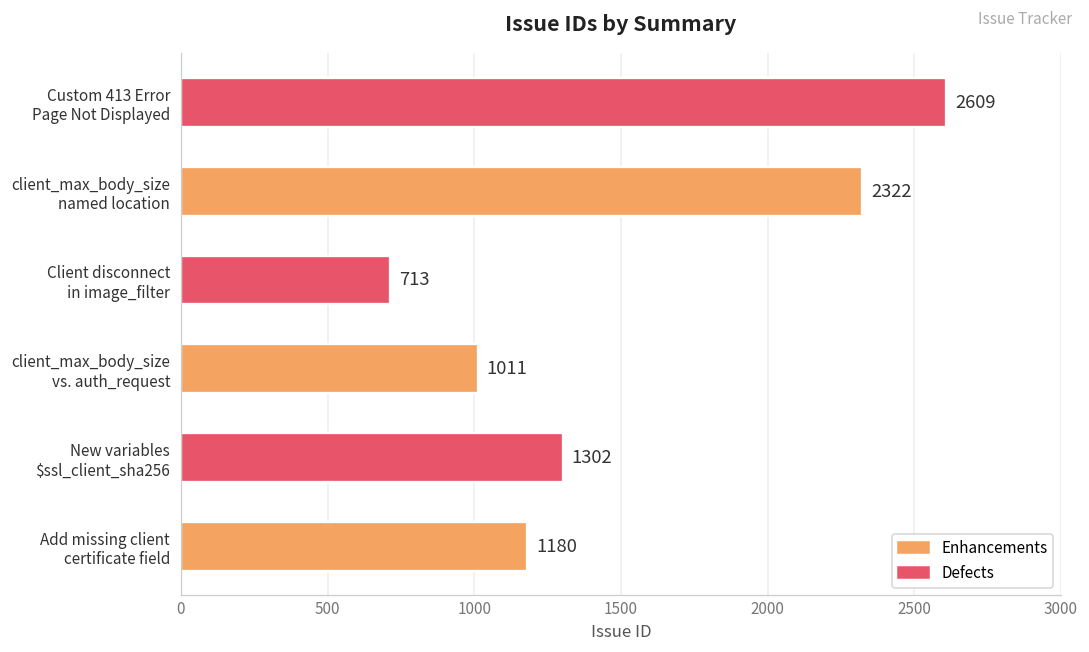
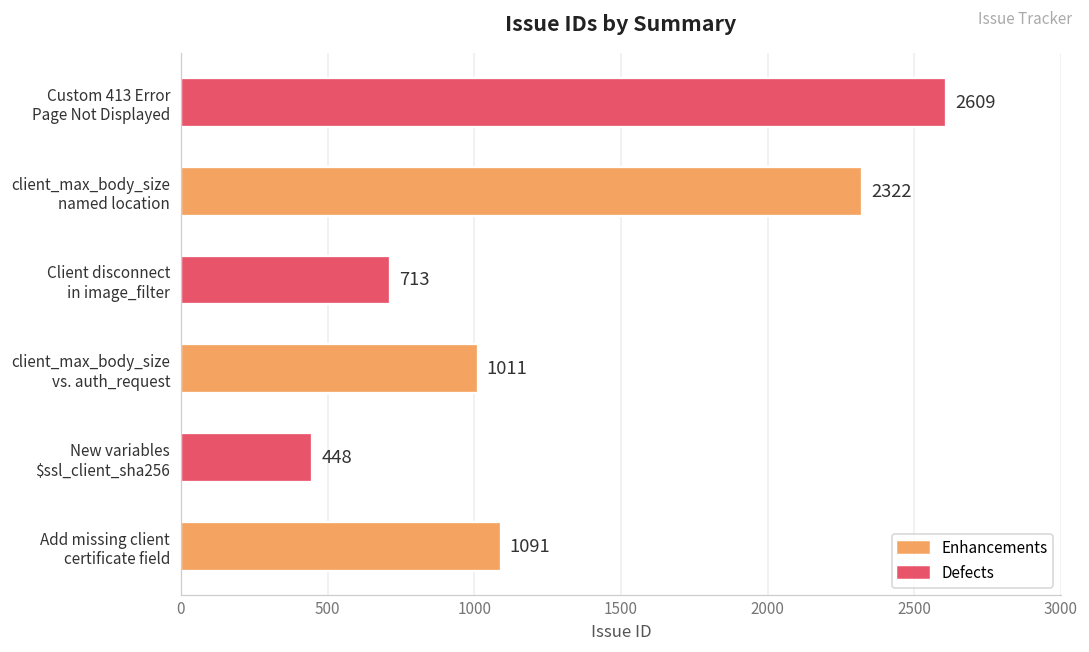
New variables $ssl_client_sha256: 1302 -> 448
Add missing client certificate field: 1180 -> 1091
